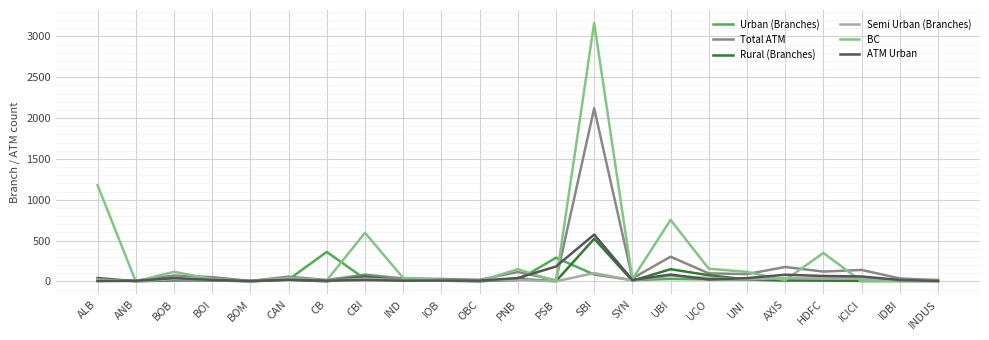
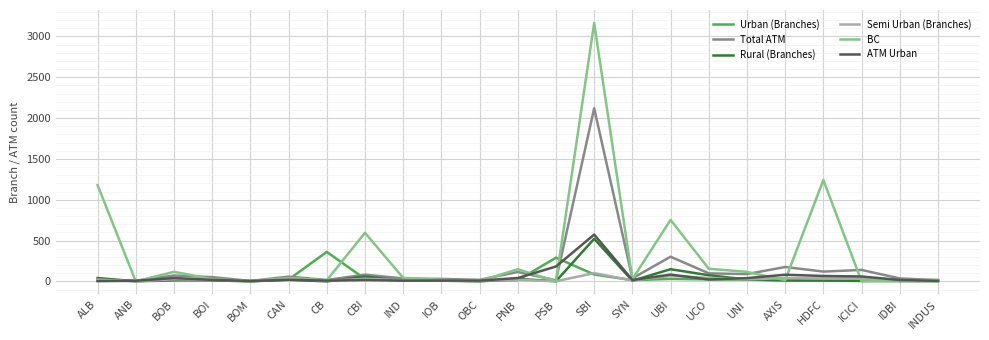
BC, HDFC: 300 -> 1200
